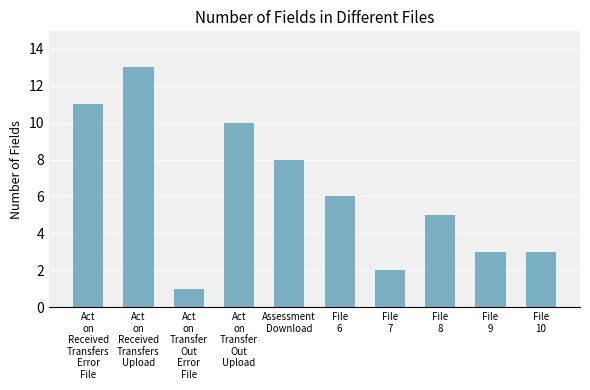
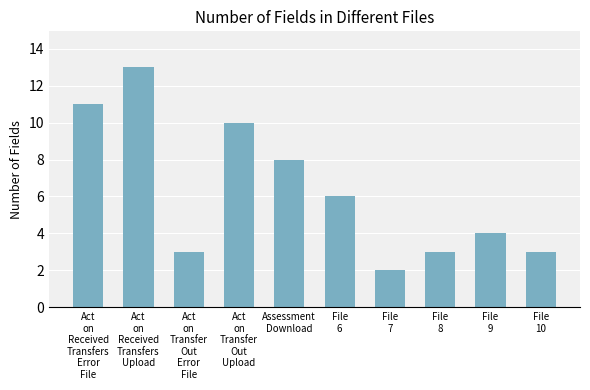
Act on Transfer Out Error File: 1 -> 3
File 8: 5 -> 3
File 9: 3 -> 4
